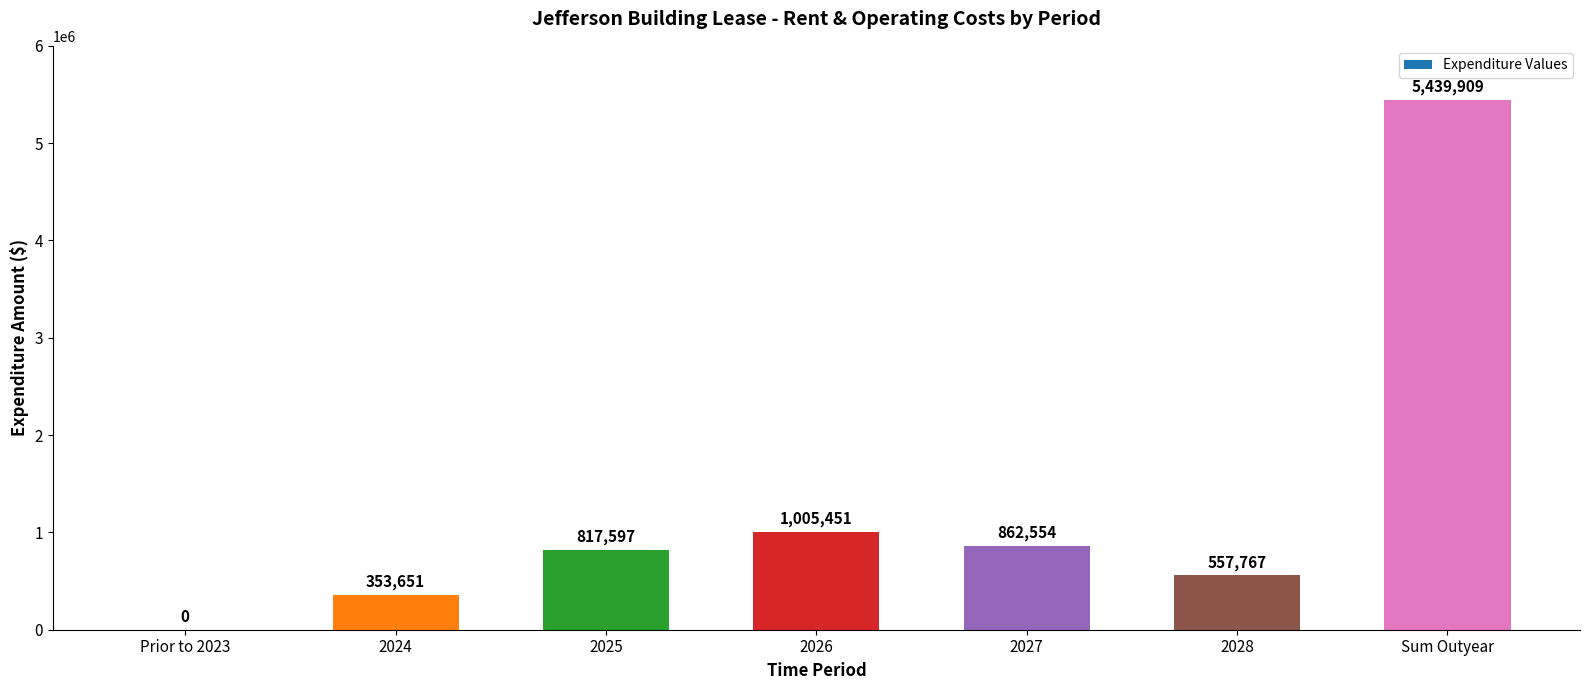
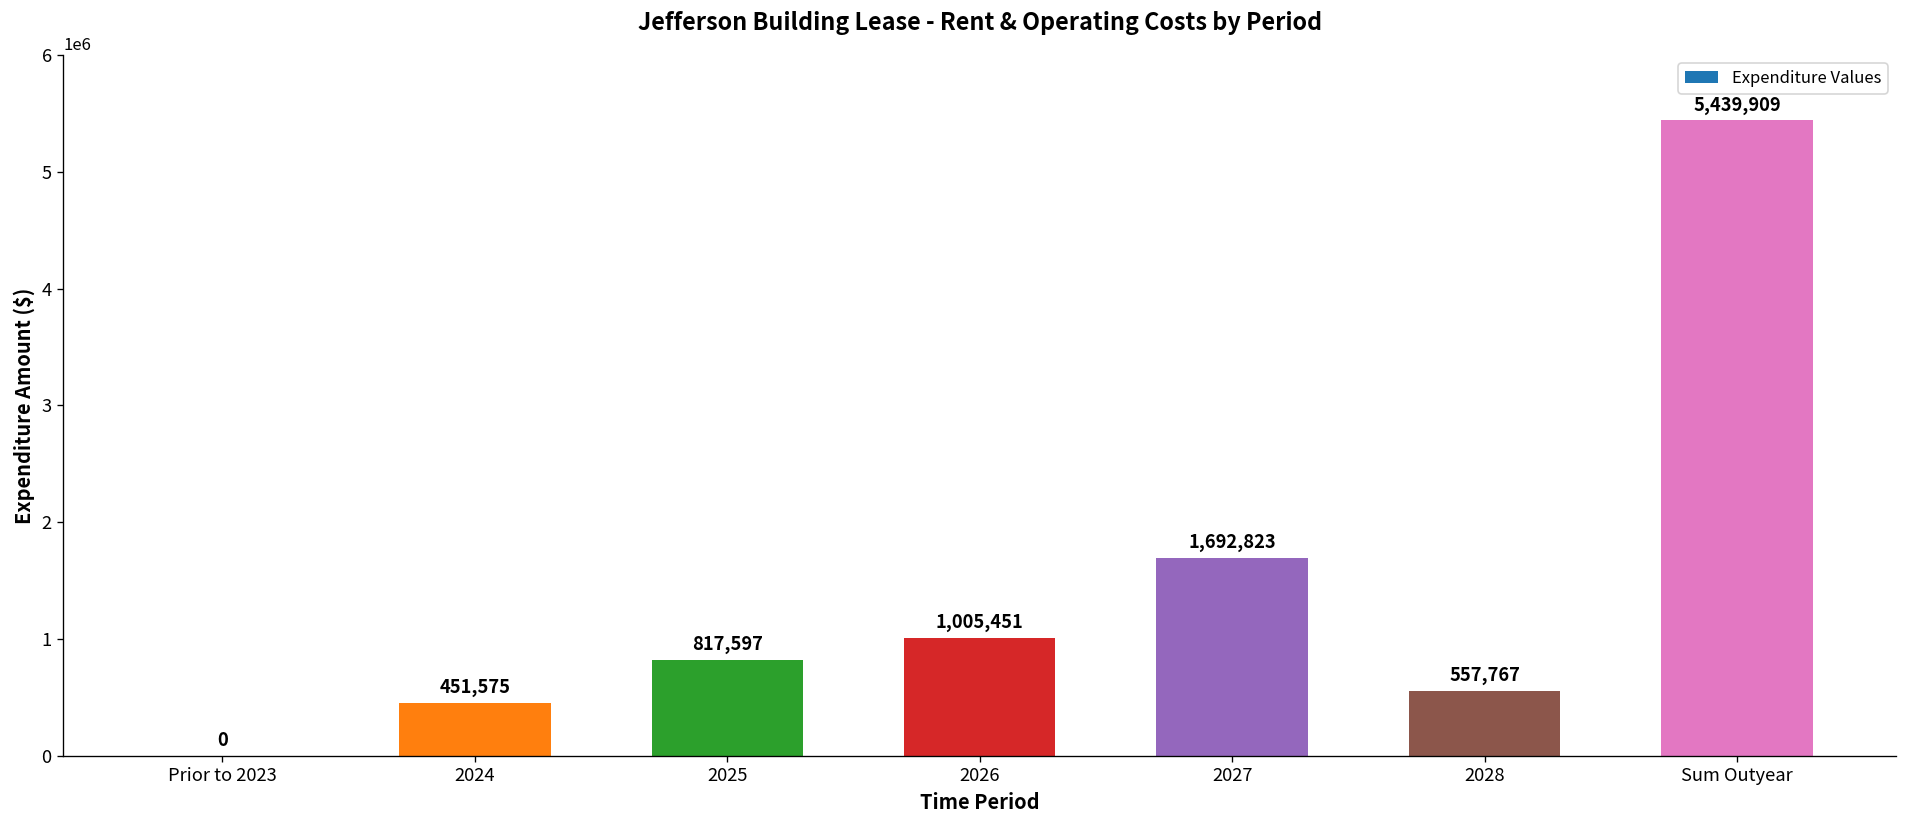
2024: 353,651 -> 451,575
2027: 862,554 -> 1,692,823
